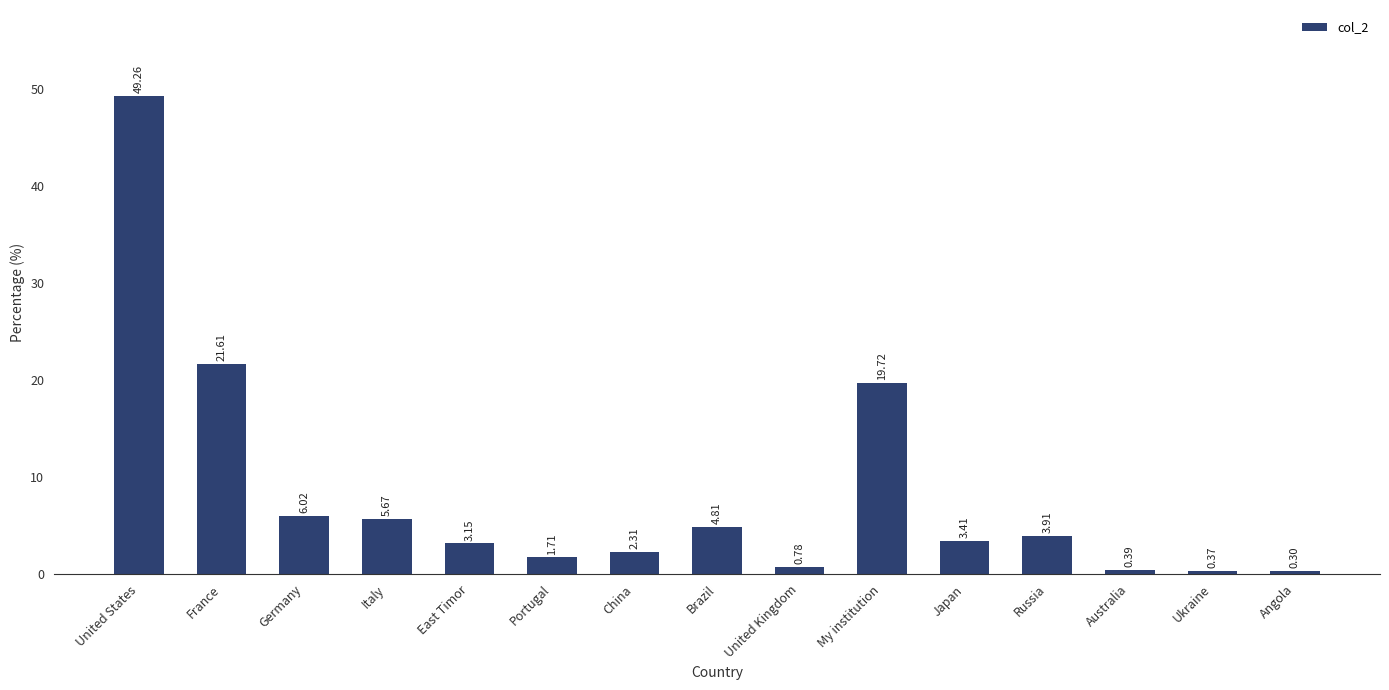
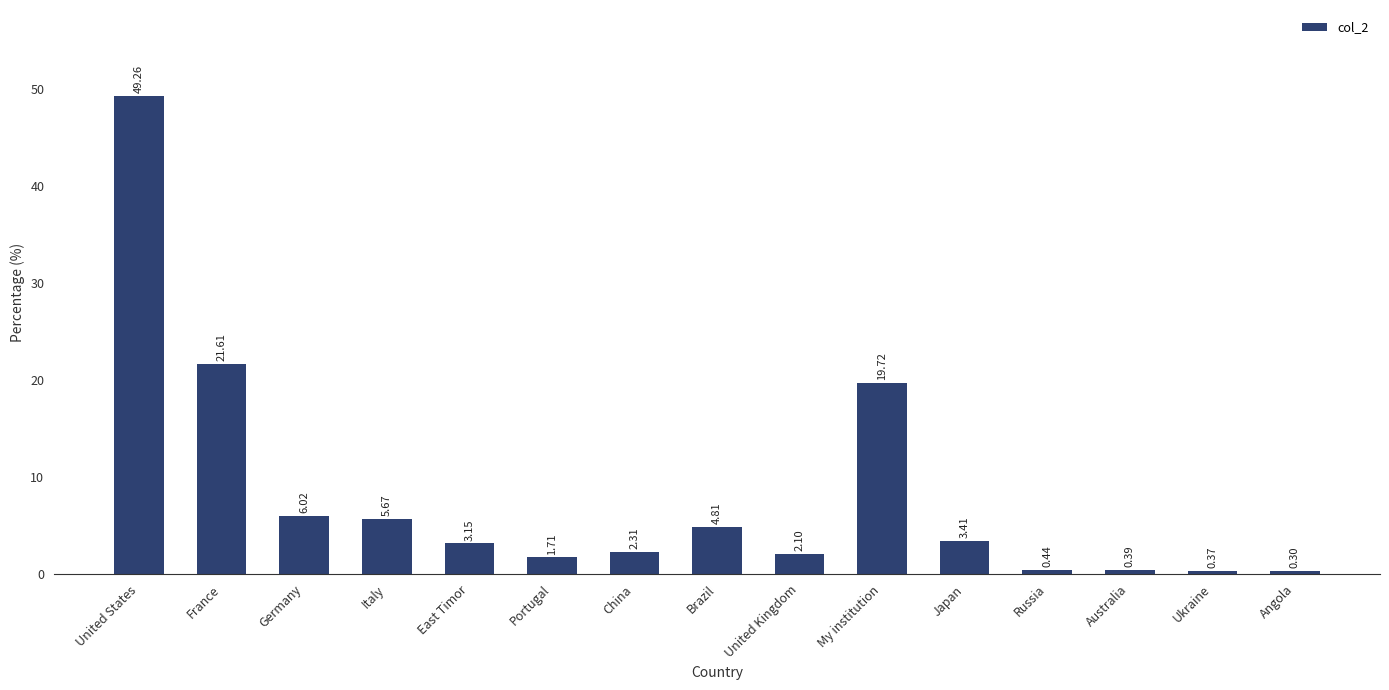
United Kingdom: 0.78 -> 2.10
Russia: 3.91 -> 0.44
